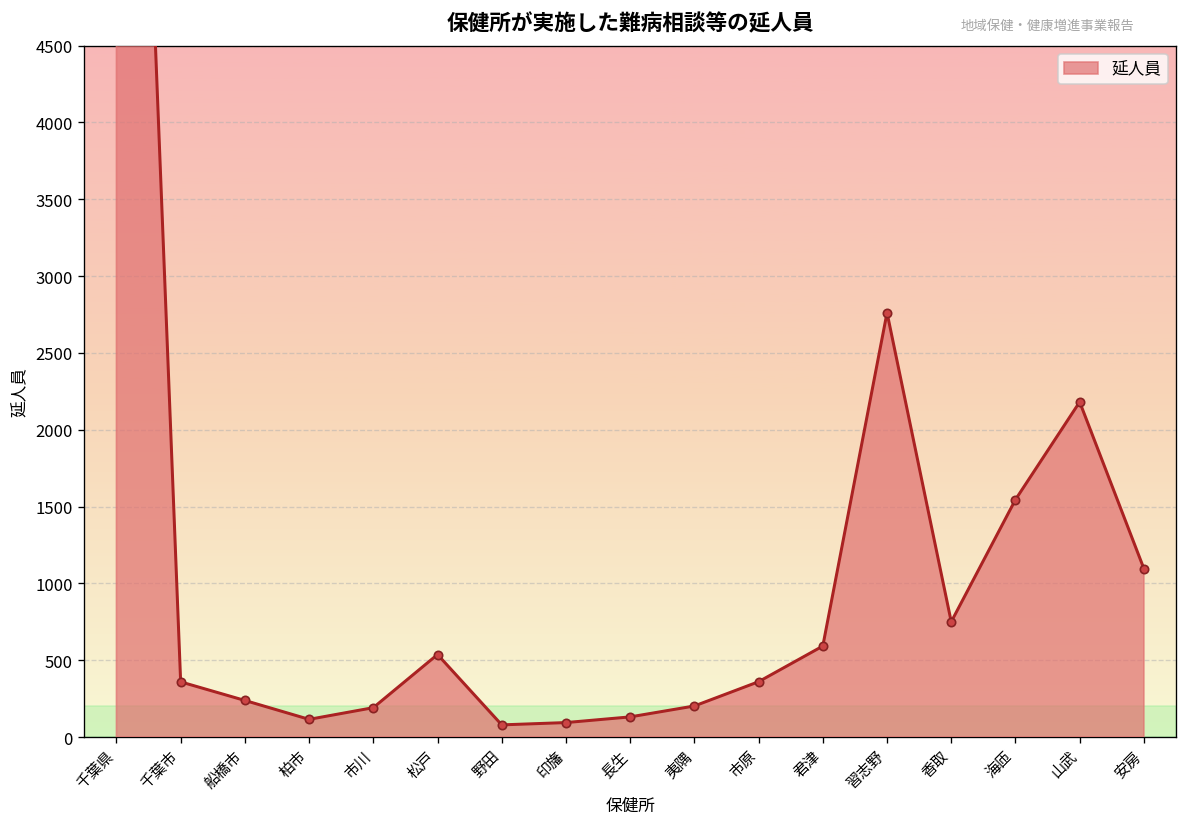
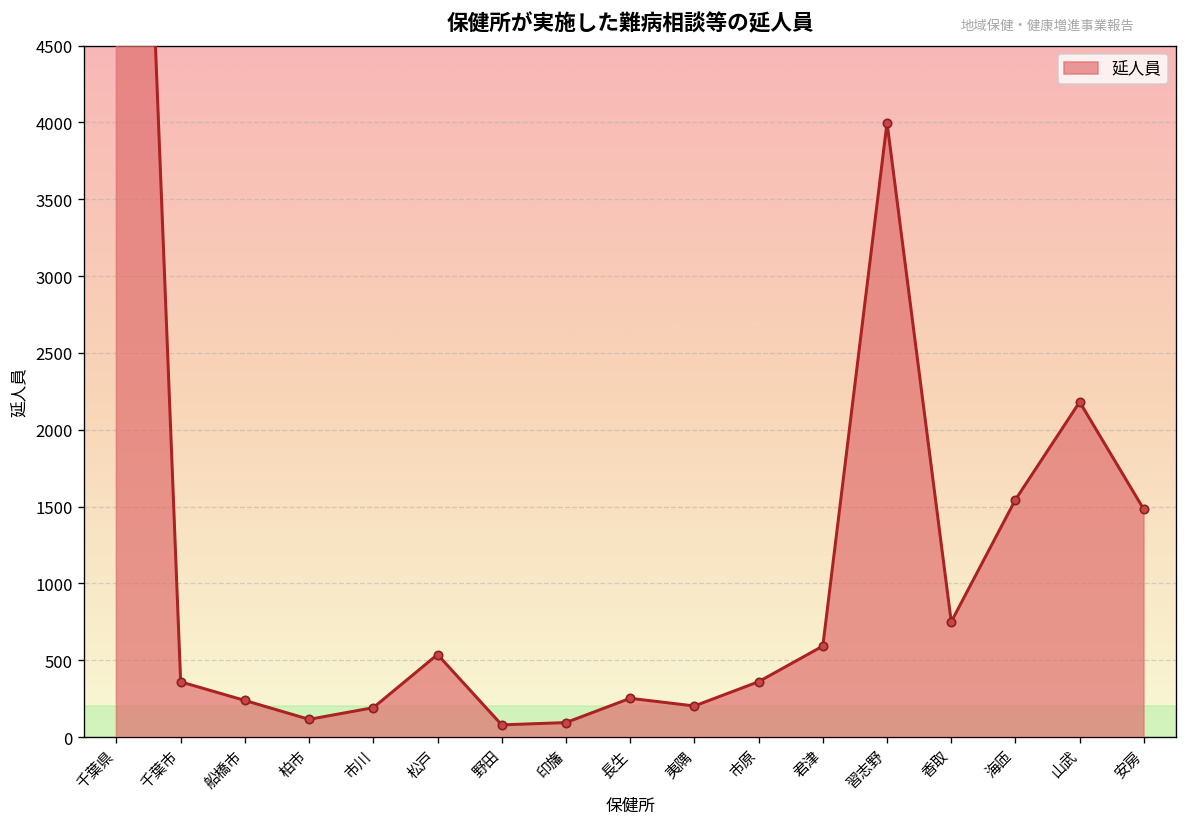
長生: 130 -> 250
習志野: 2760 -> 4000
安房: 1100 -> 1480
